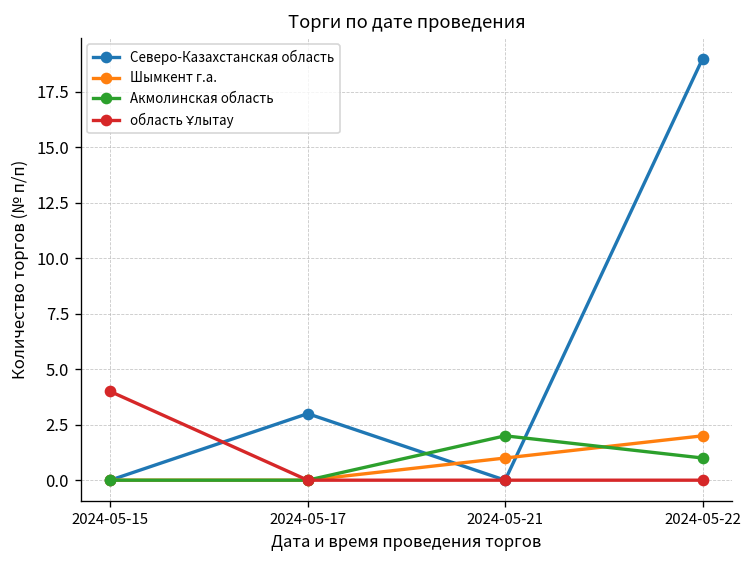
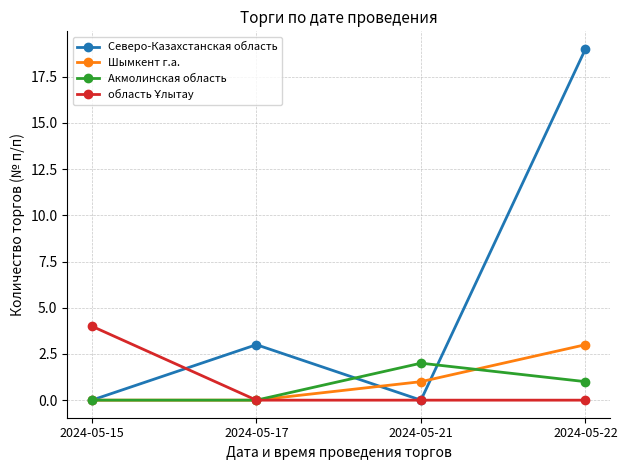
Шымкент г.а., 2024-05-22: 2 -> 3
